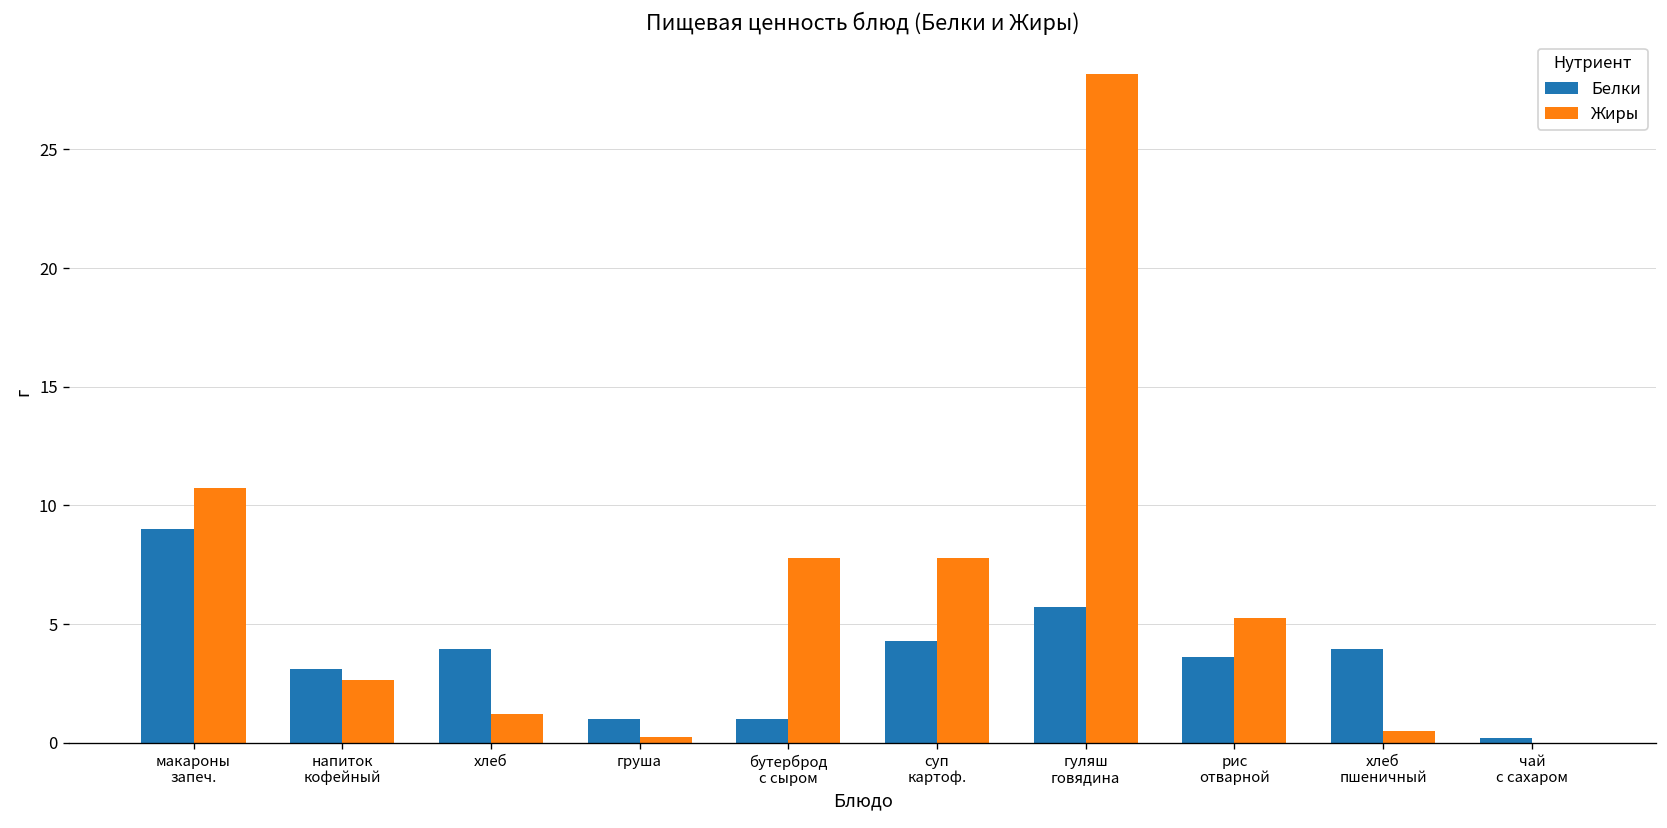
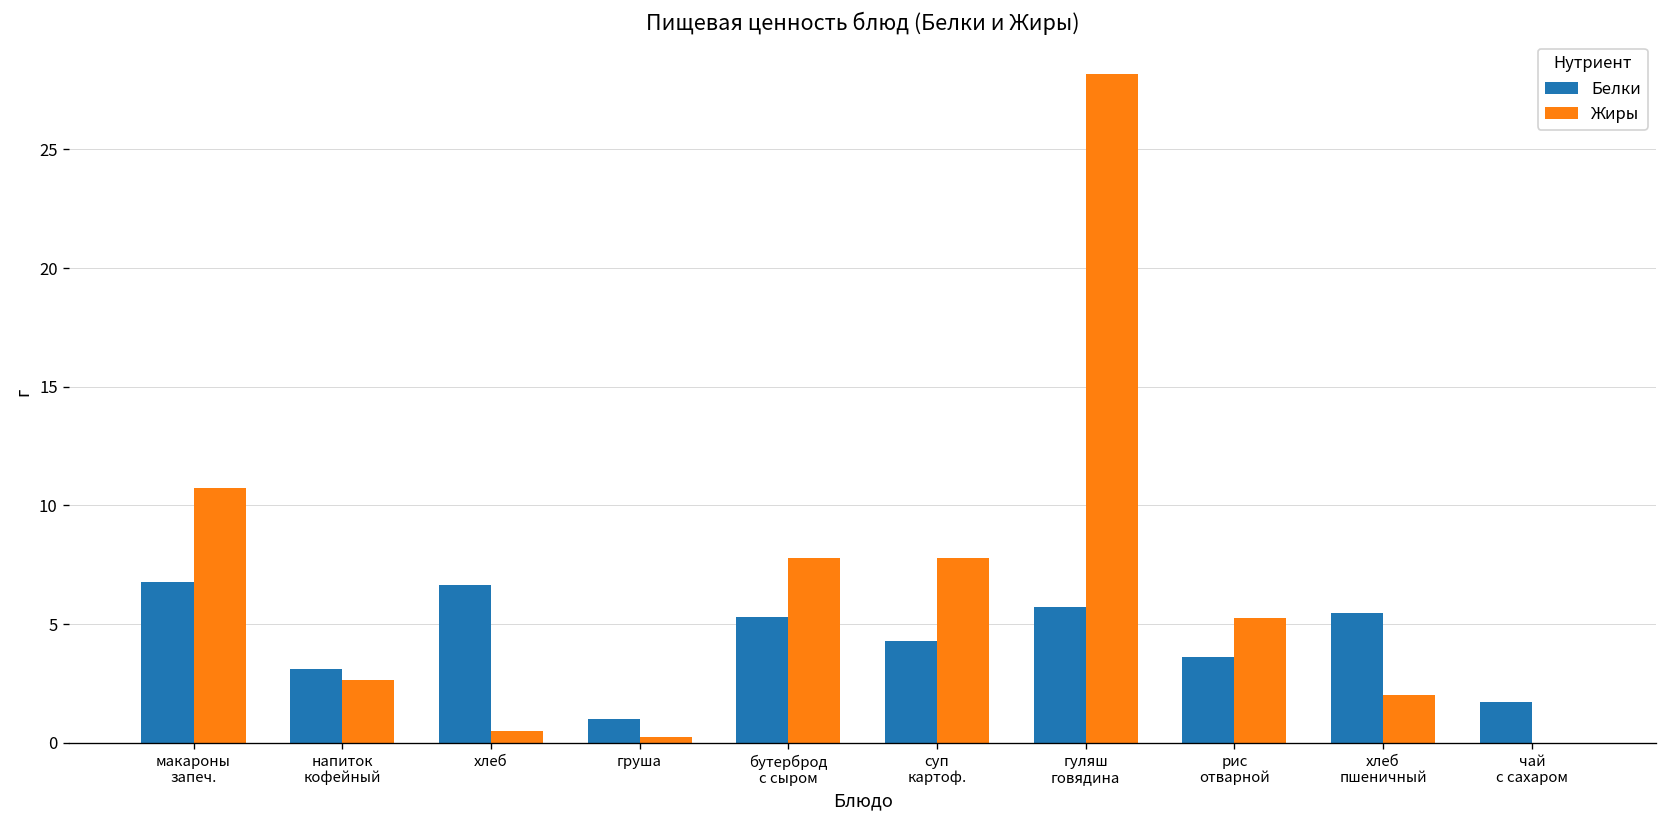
Белки, макароны запеч.: 9.0 -> 6.8
Белки, хлеб: 4.0 -> 6.6
Жиры, хлеб: 1.2 -> 0.5
Белки, бутерброд с сыром: 1.0 -> 5.3
Белки, хлеб пшеничный: 4.0 -> 5.5
Жиры, хлеб пшеничный: 0.5 -> 2.0
Белки, чай с сахаром: 0.2 -> 1.7
